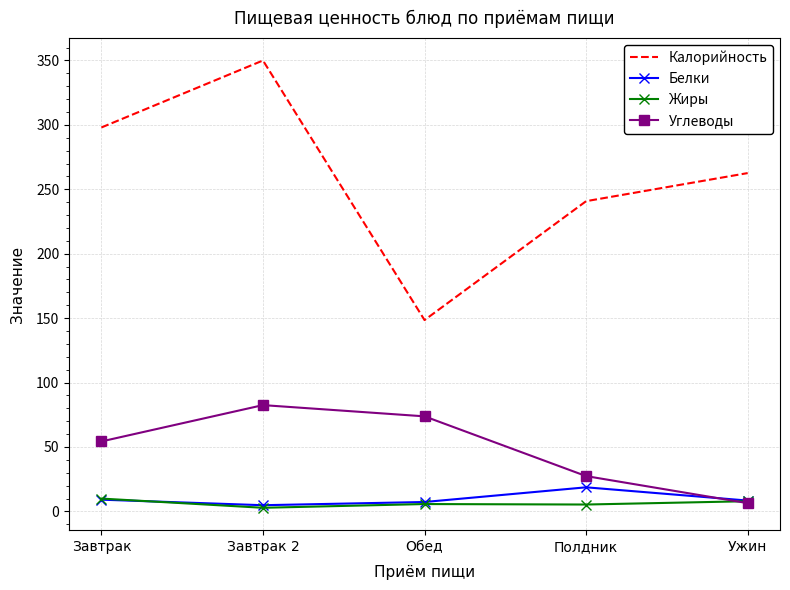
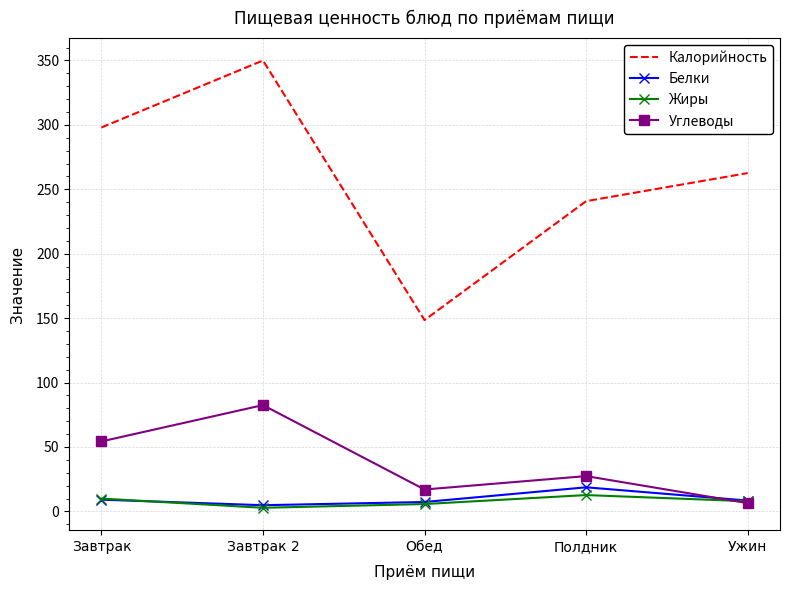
Углеводы, Обед: 74 -> 17
Жиры, Полдник: 5 -> 13
